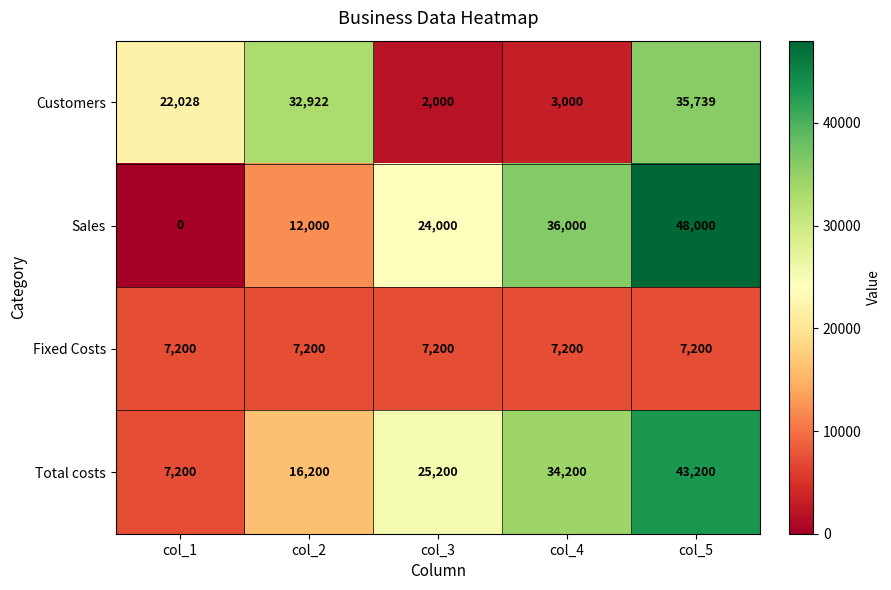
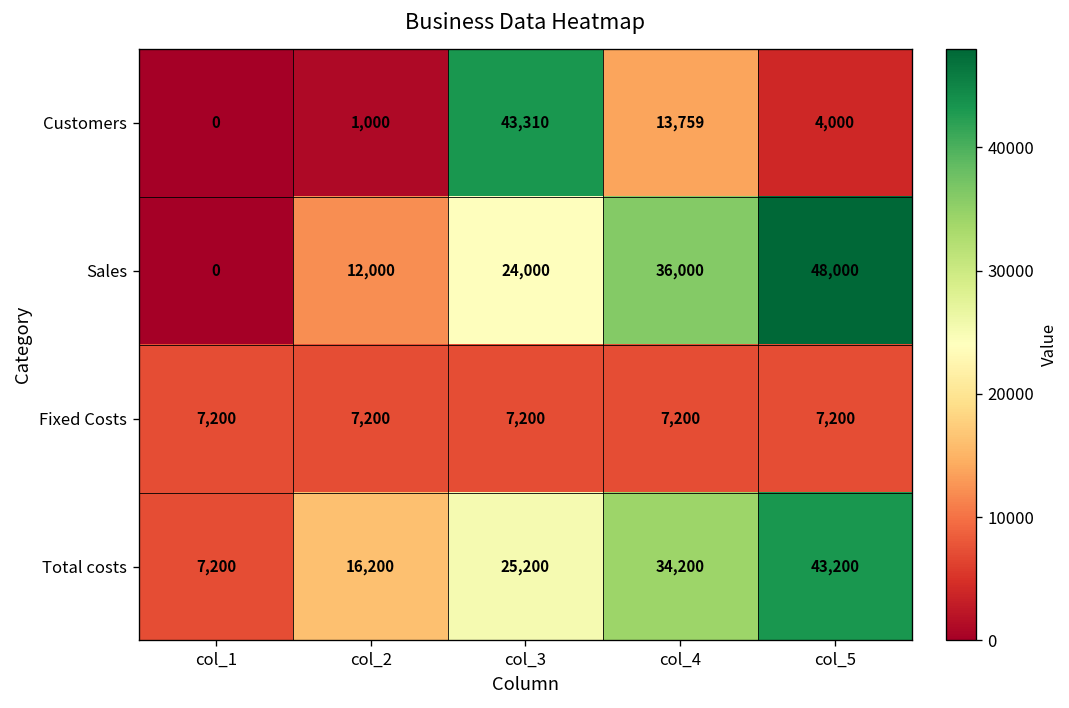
Customers, col_1: 22,028 -> 0
Customers, col_2: 32,922 -> 1,000
Customers, col_3: 2,000 -> 43,310
Customers, col_4: 3,000 -> 13,759
Customers, col_5: 35,739 -> 4,000
